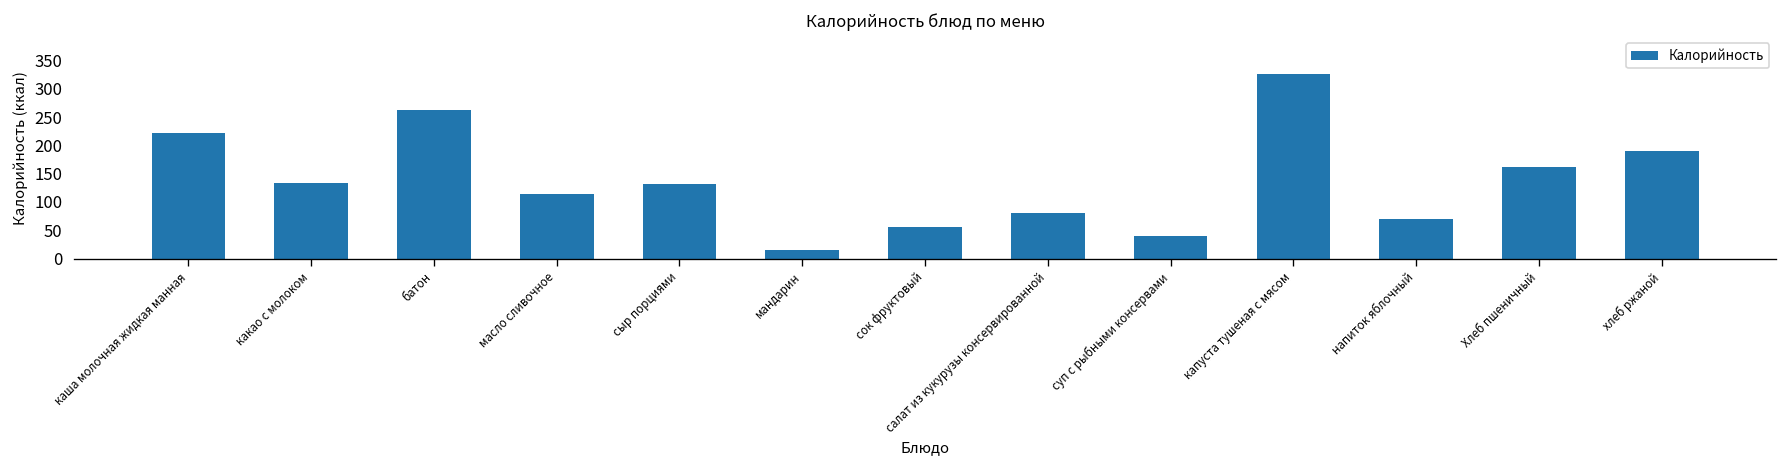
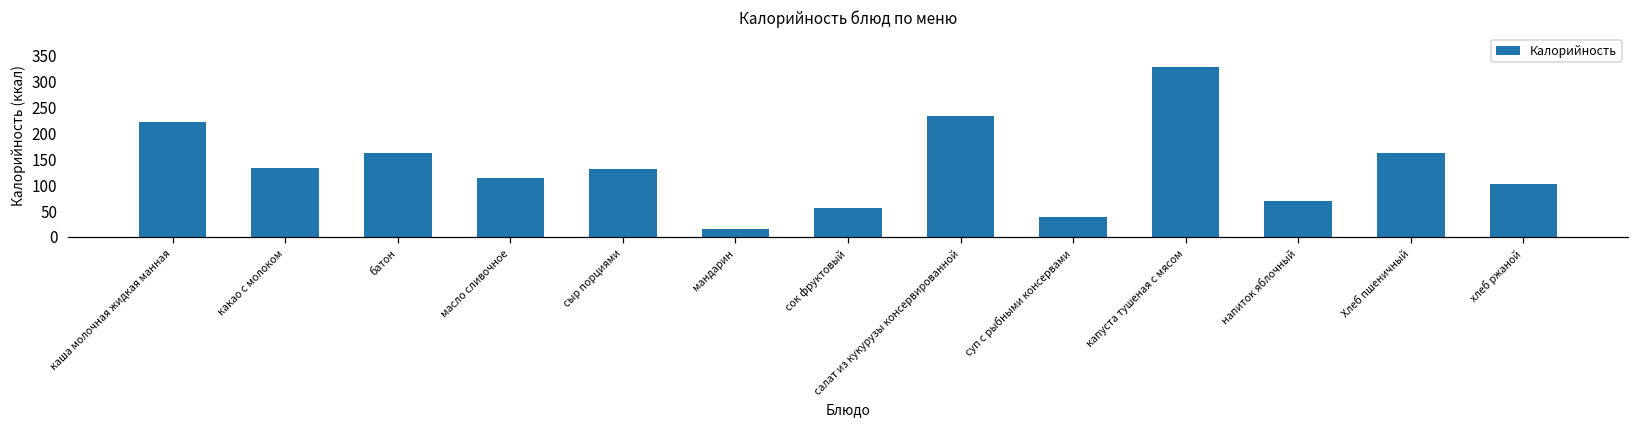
батон: 260 -> 160
салат из кукурузы консервированной: 80 -> 230
хлеб ржаной: 190 -> 100
